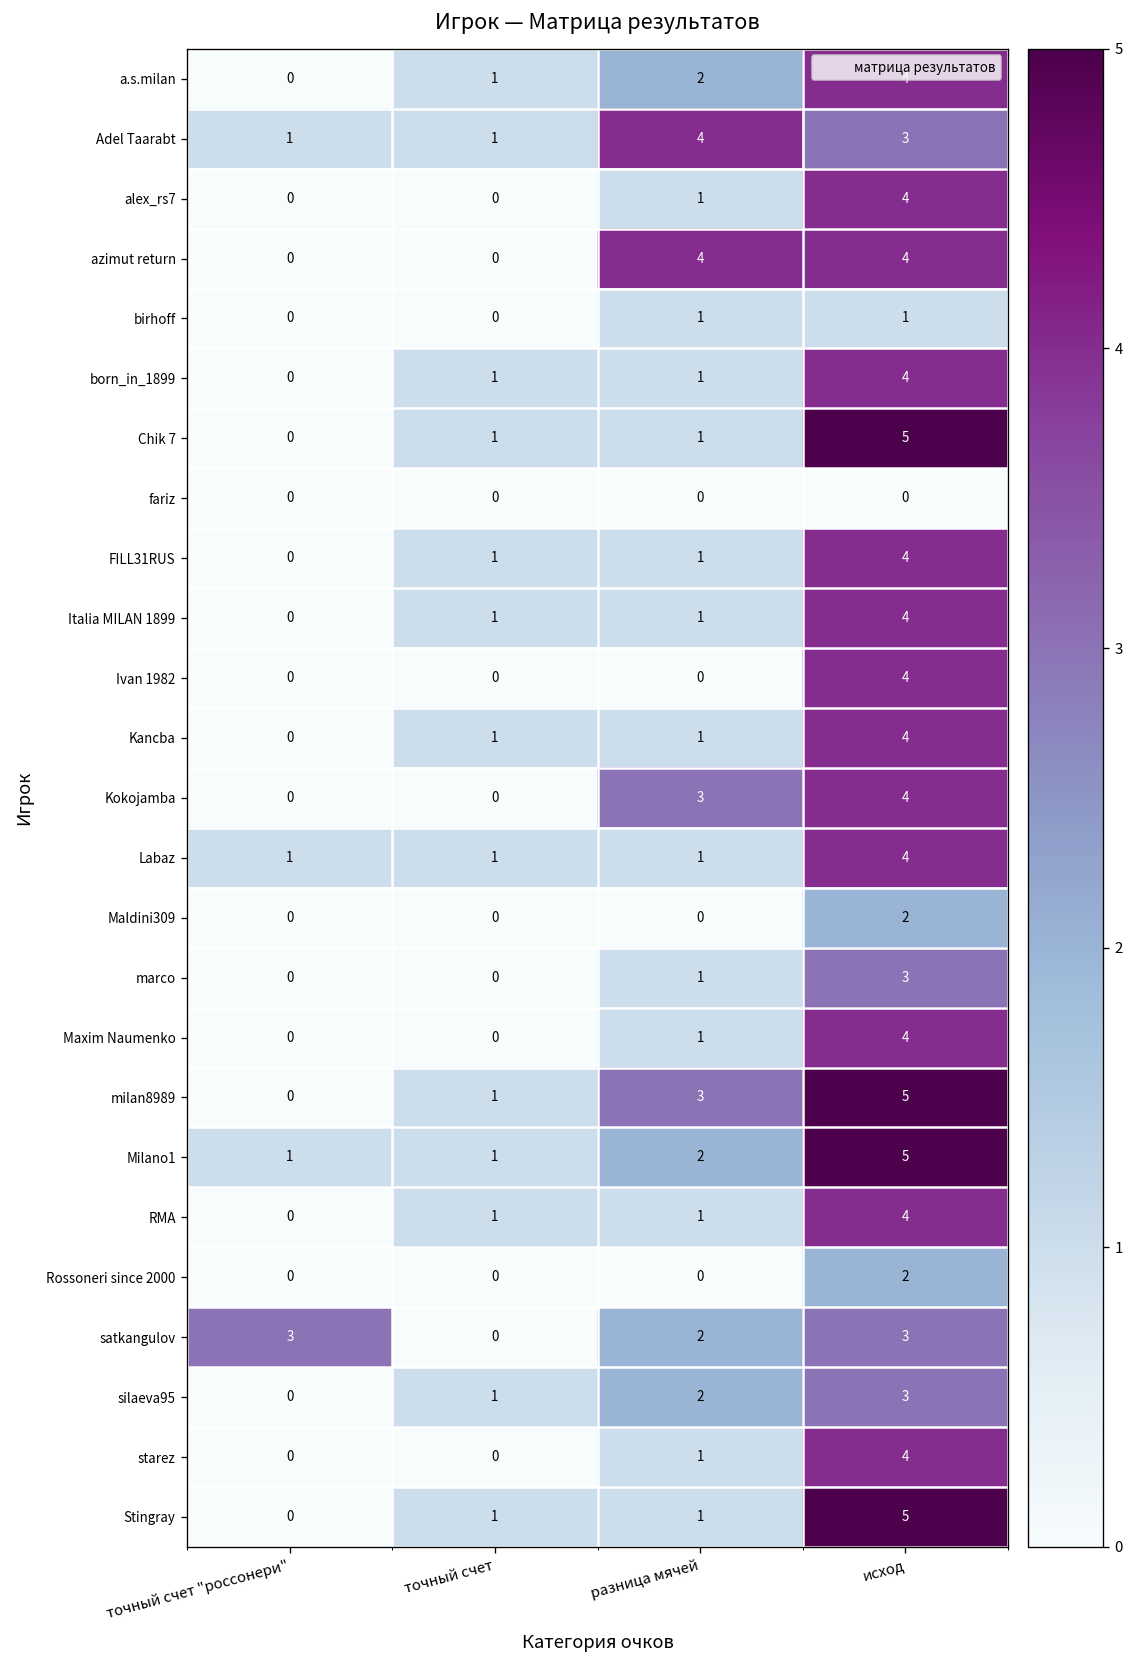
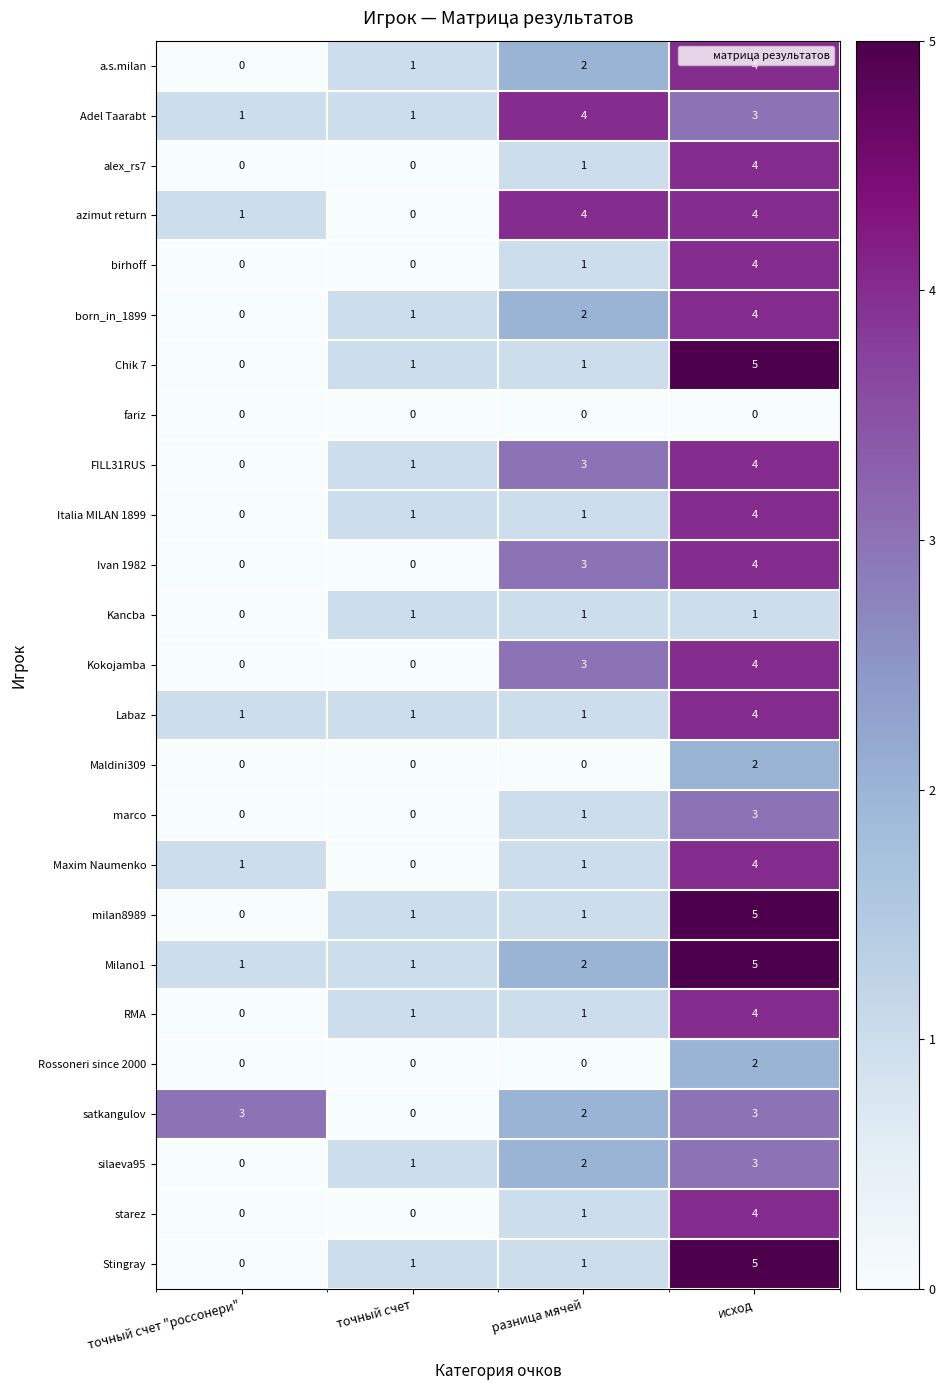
azimut return, точный счет "россонери": 0 -> 1
birhoff, исход: 1 -> 4
born_in_1899, разница мячей: 1 -> 2
FILL31RUS, разница мячей: 1 -> 3
Ivan 1982, разница мячей: 0 -> 3
Kancba, исход: 4 -> 1
Maxim Naumenko, точный счет "россонери": 0 -> 1
milan8989, разница мячей: 3 -> 1
